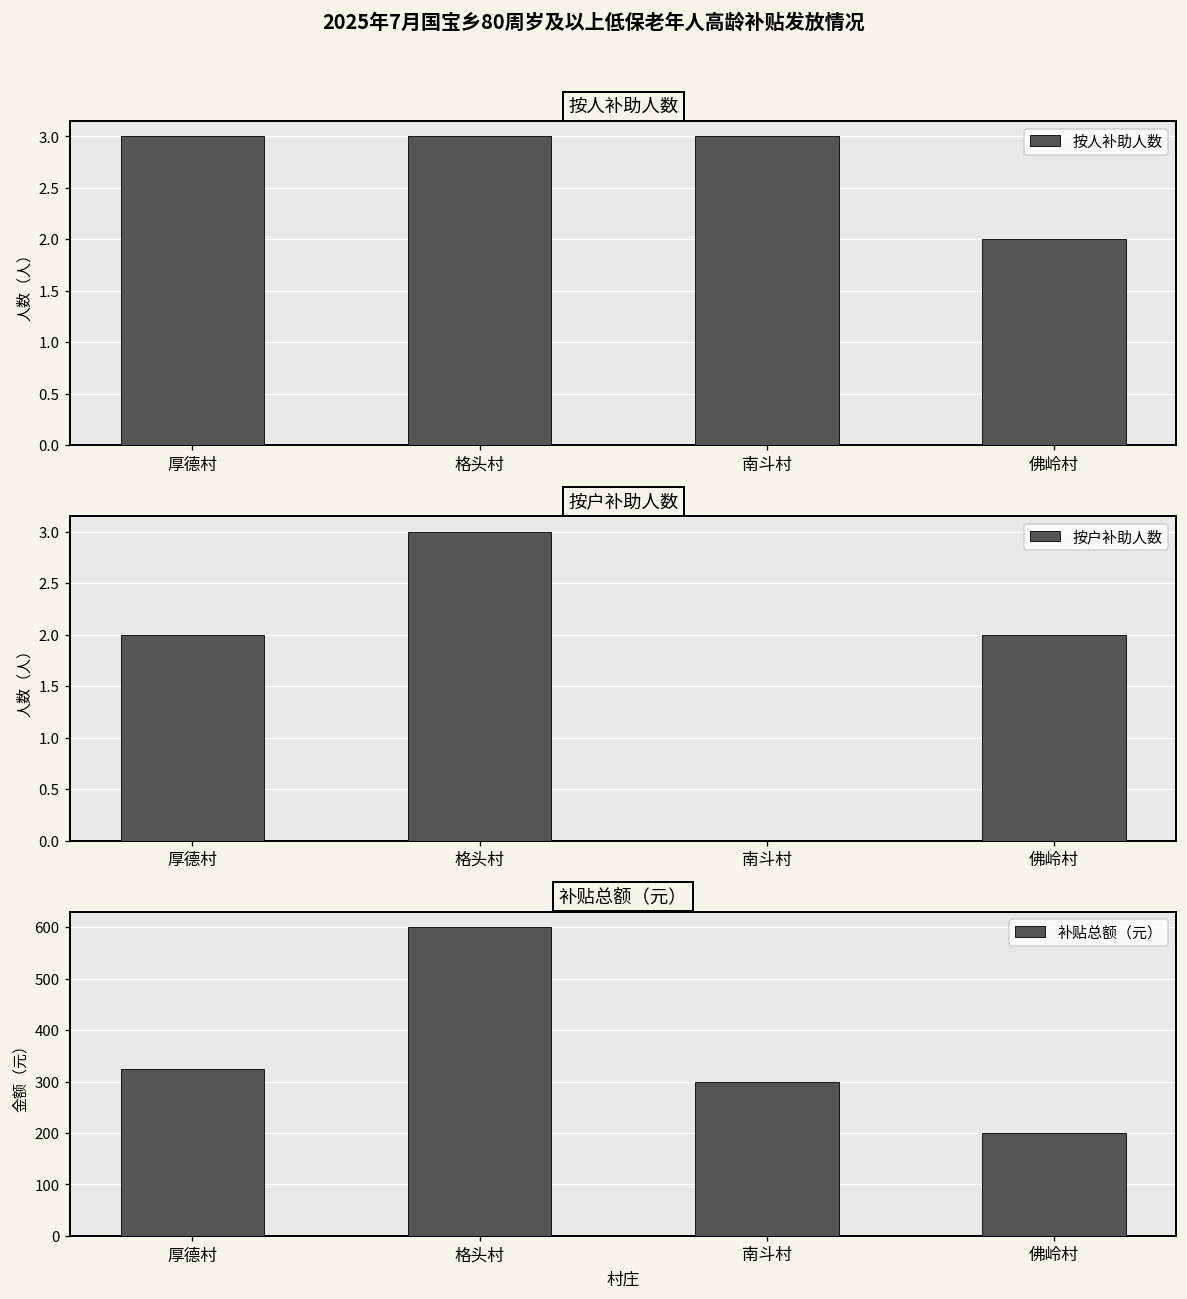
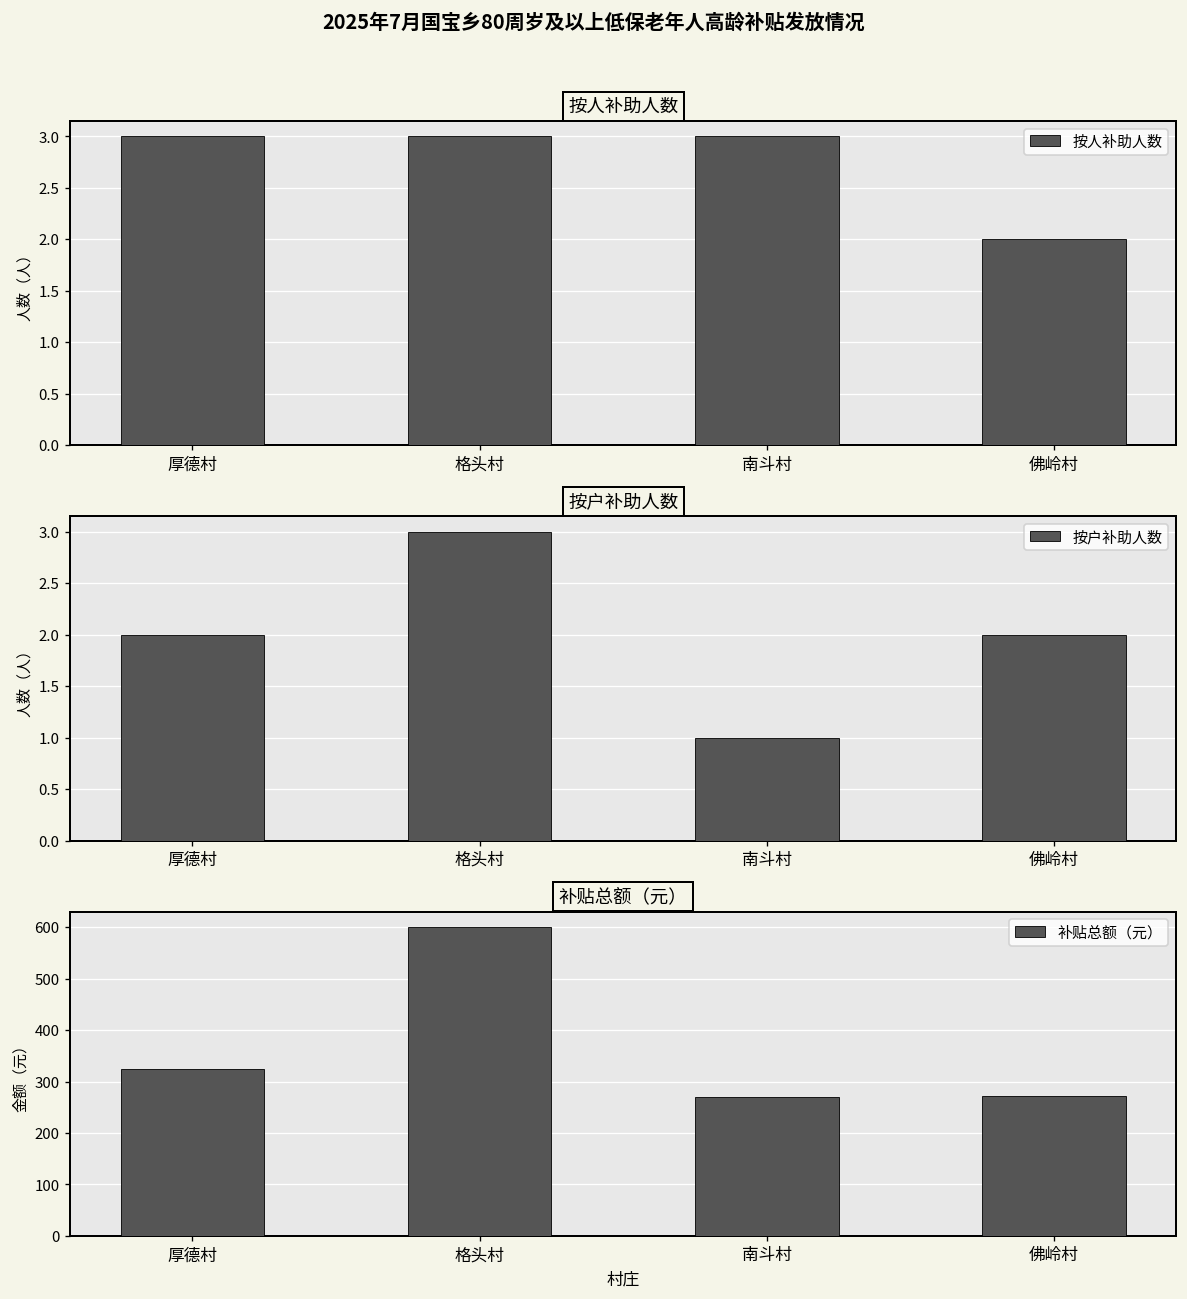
按户补助人数, 南斗村: 0 -> 1
补贴总额（元）, 南斗村: 300 -> 270
补贴总额（元）, 佛岭村: 200 -> 270
